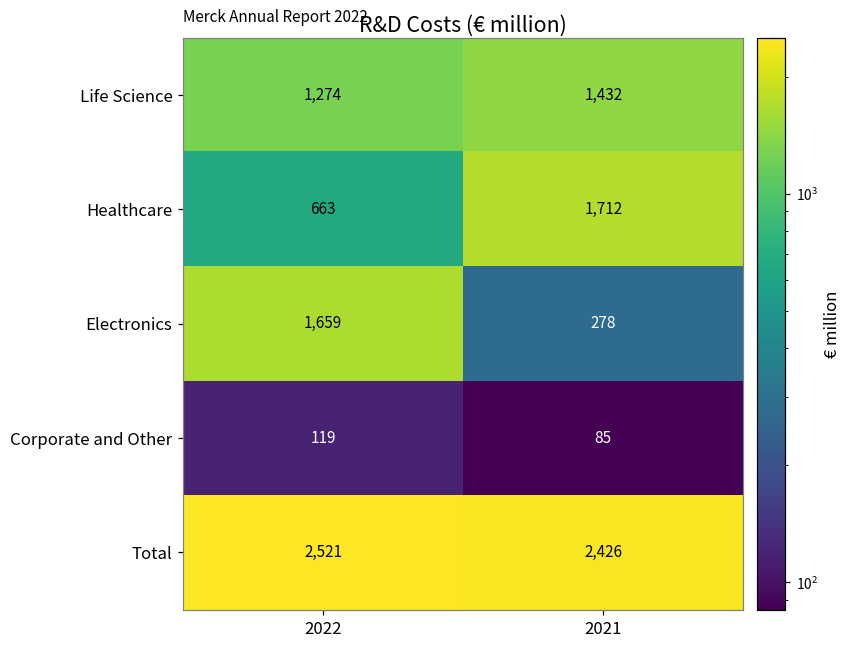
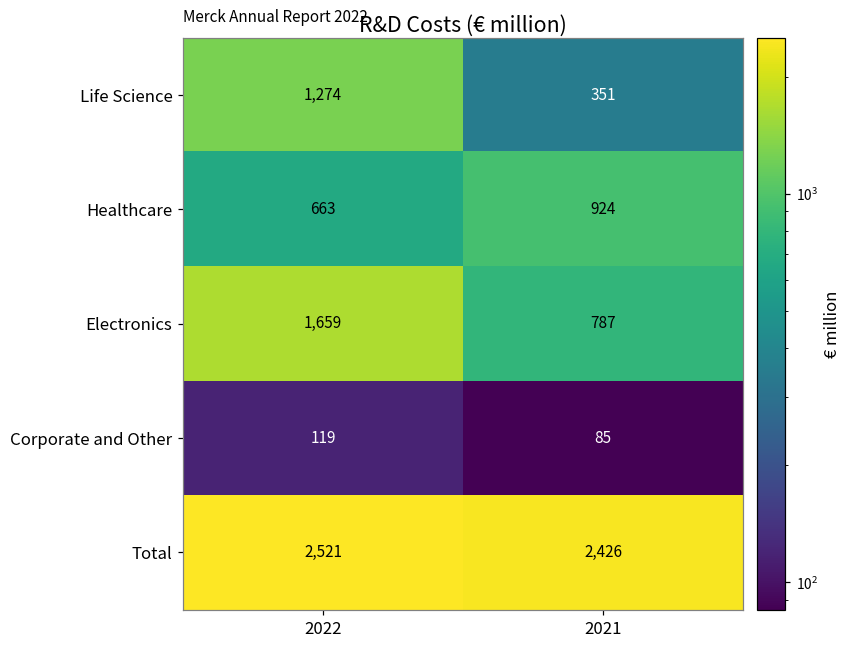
Life Science, 2021: 1,432 -> 351
Healthcare, 2021: 1,712 -> 924
Electronics, 2021: 278 -> 787
